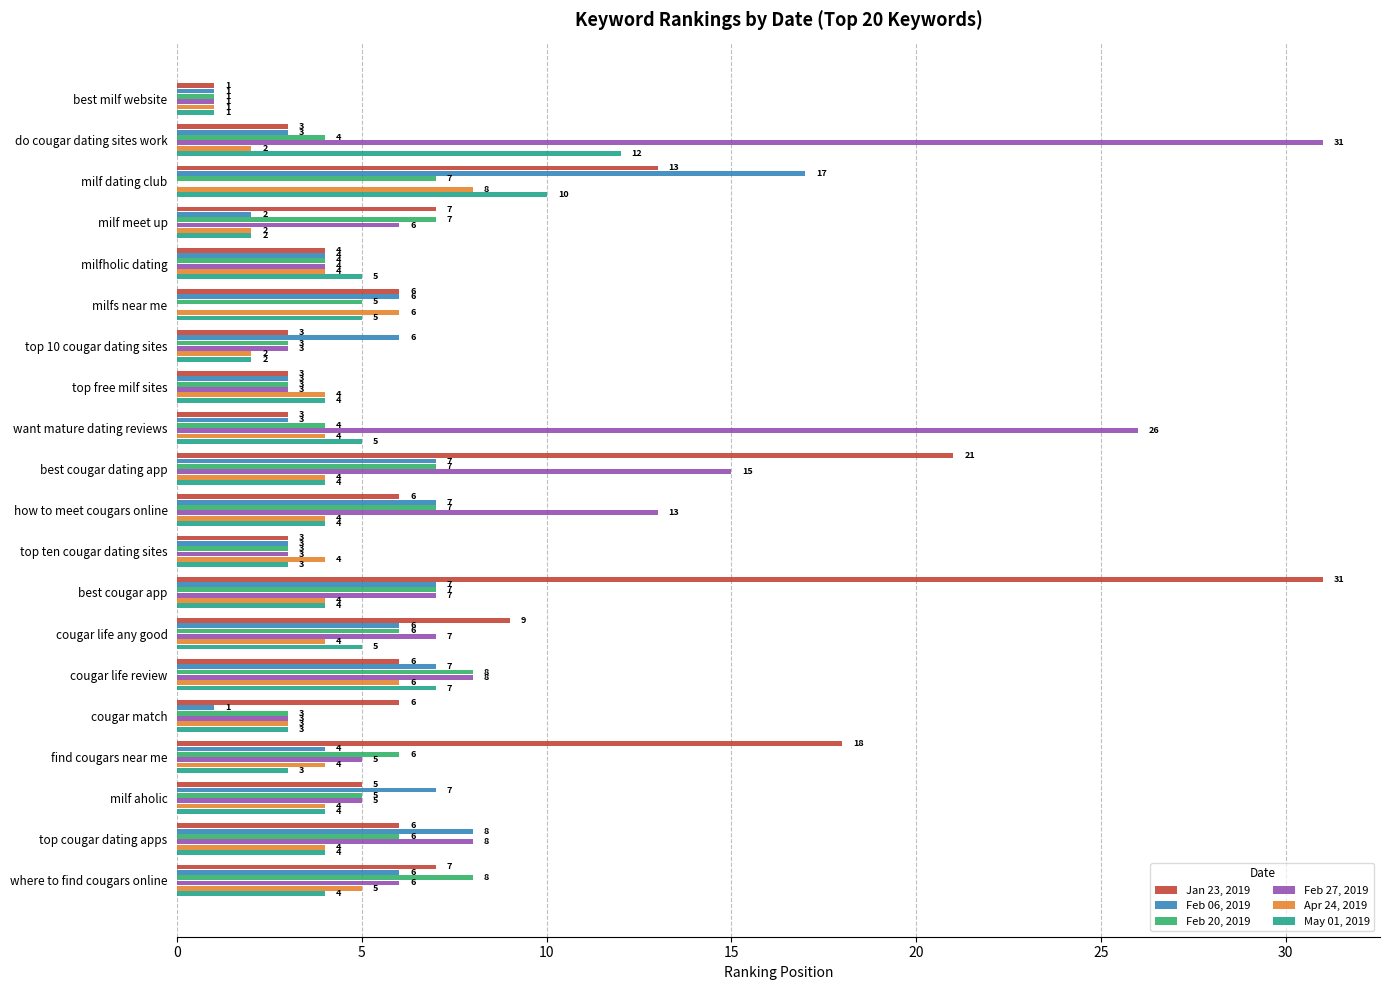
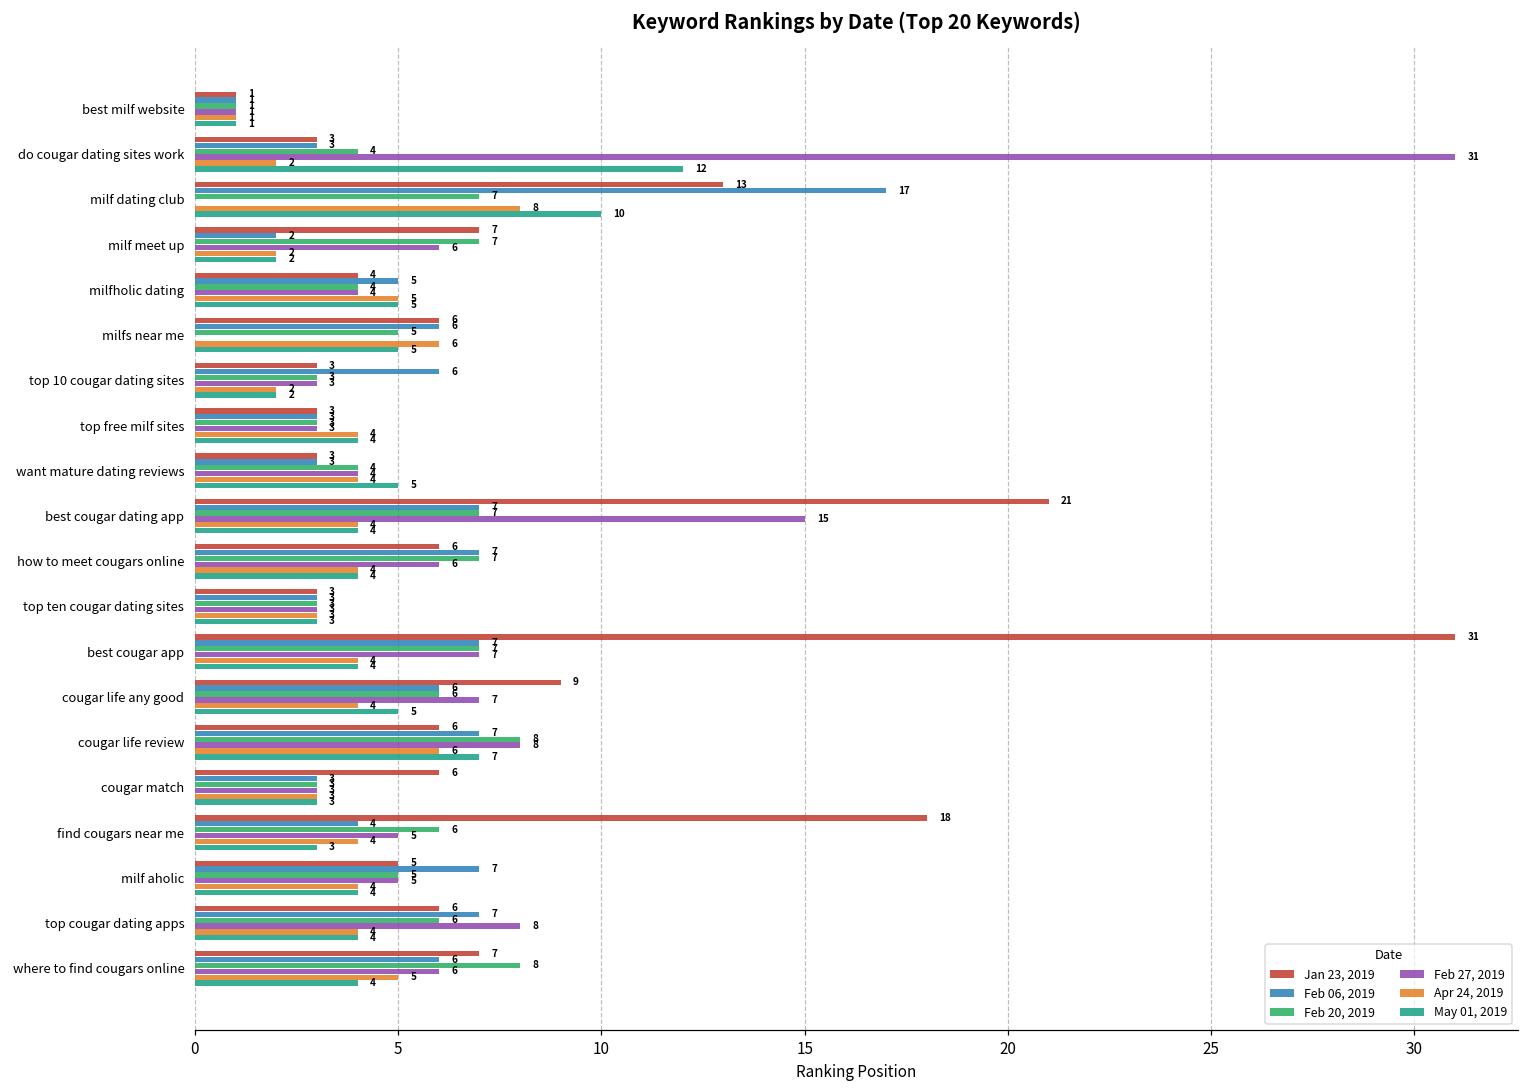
Feb 06, 2019, milfholic dating: 4 -> 5
Apr 24, 2019, milfholic dating: 4 -> 5
Feb 27, 2019, want mature dating reviews: 26 -> 4
Feb 27, 2019, how to meet cougars online: 13 -> 6
Apr 24, 2019, top ten cougar dating sites: 4 -> 3
Feb 06, 2019, cougar match: 1 -> 3
Feb 06, 2019, top cougar dating apps: 8 -> 7
